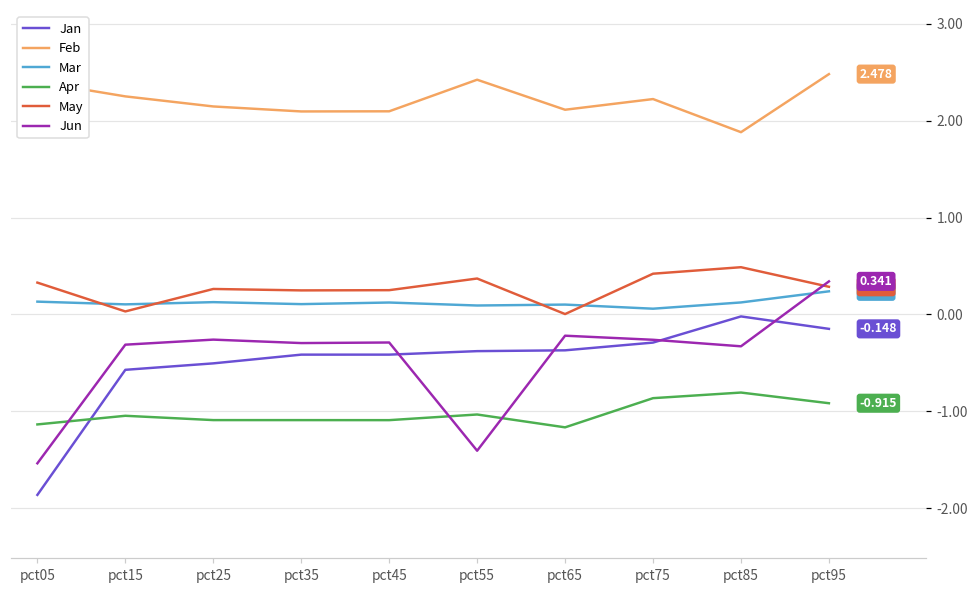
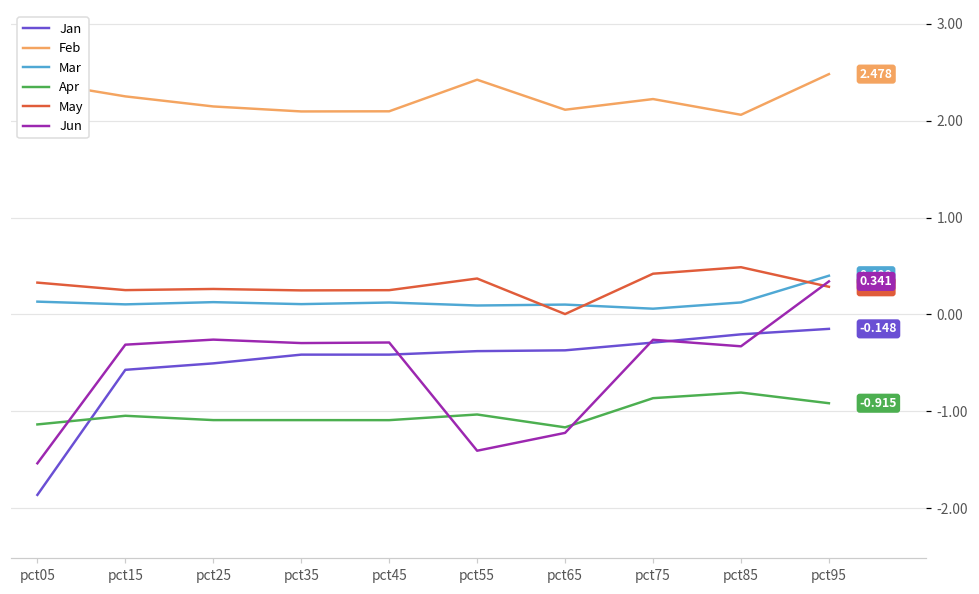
May, pct15: 0.0 -> 0.3
Jun, pct65: -0.2 -> -1.2
Jan, pct85: 0.0 -> -0.2
Feb, pct85: 1.9 -> 2.1
Mar, pct95: 0.239 -> 0.400
